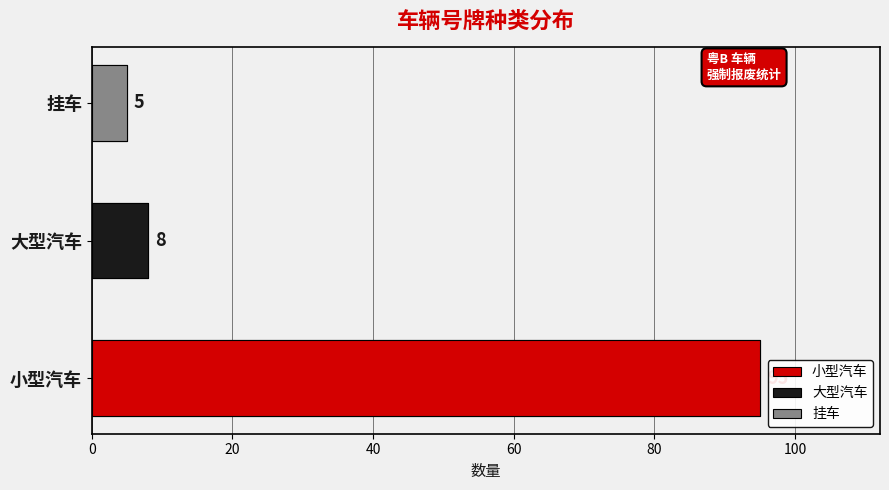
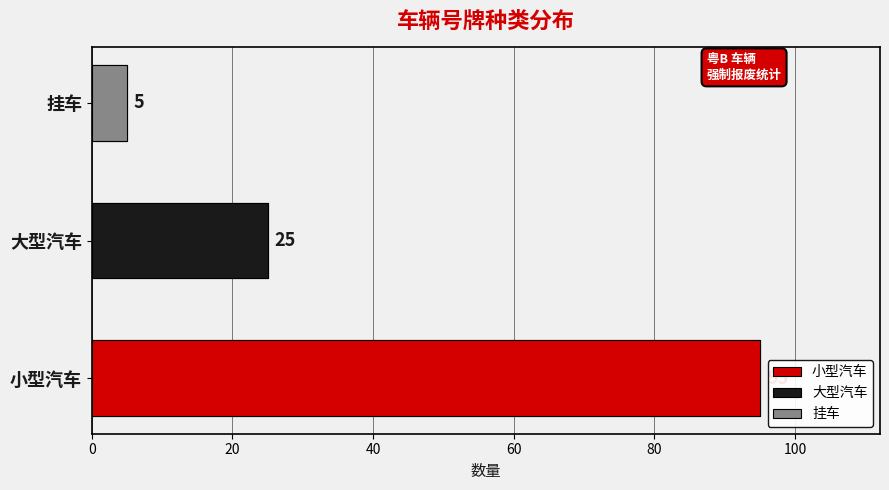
大型汽车, 大型汽车: 8 -> 25
